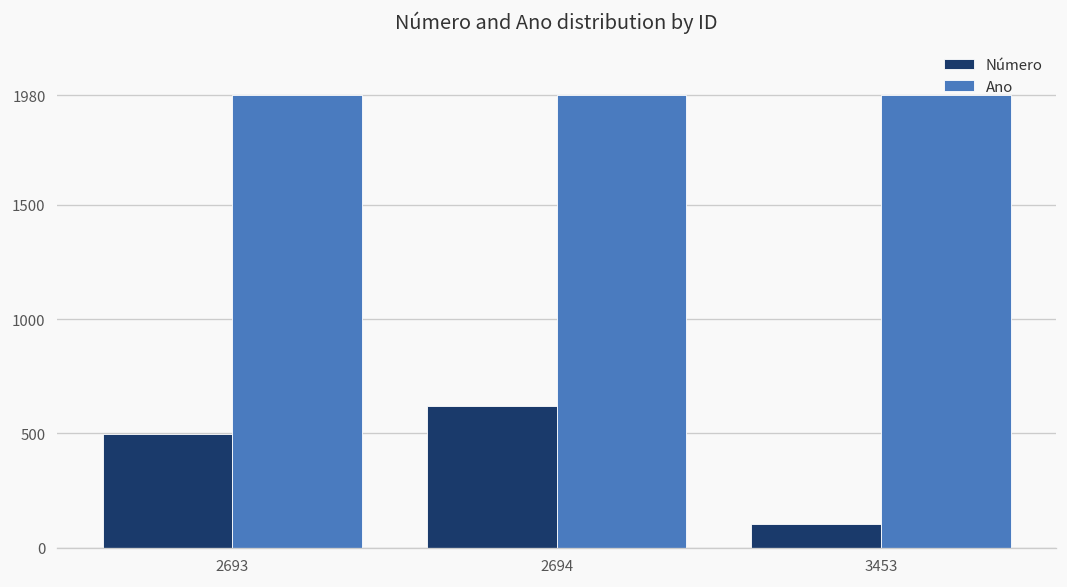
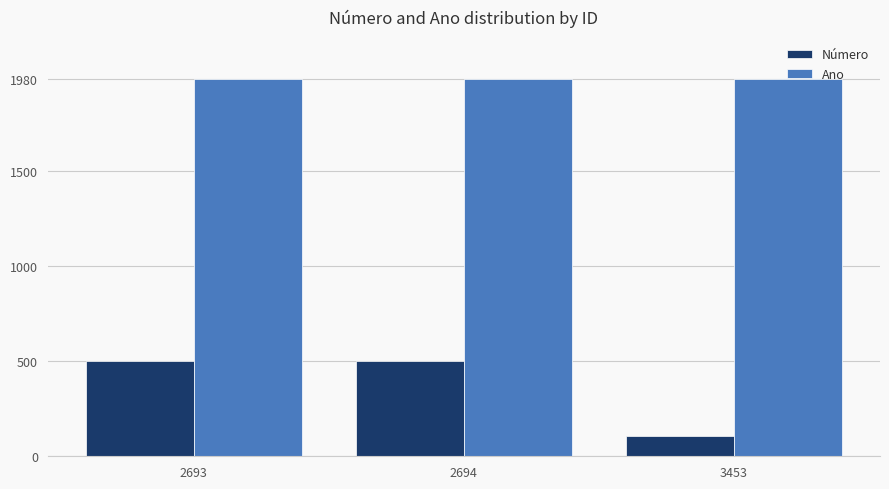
Número, 2694: 620 -> 500
